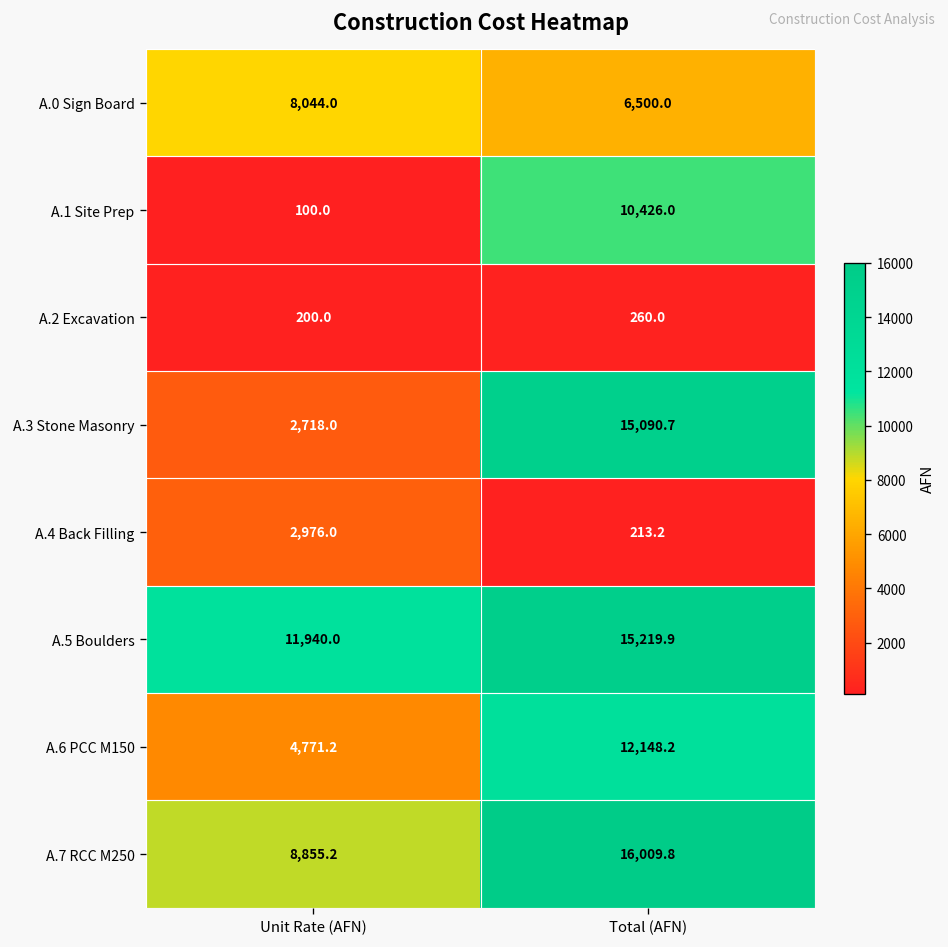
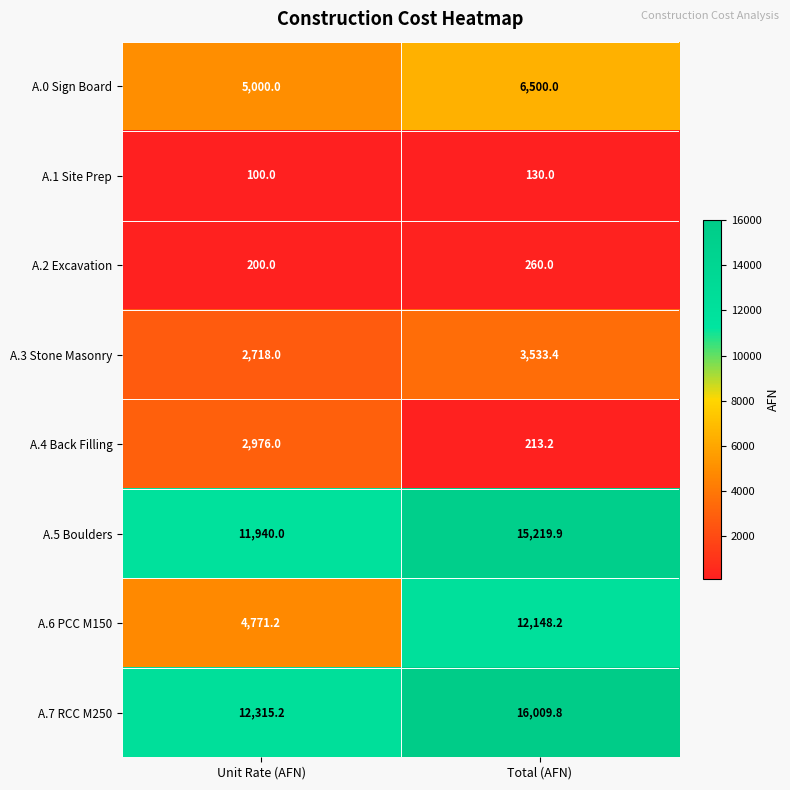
A.0 Sign Board, Unit Rate (AFN): 8,044.0 -> 5,000.0
A.1 Site Prep, Total (AFN): 10,426.0 -> 130.0
A.3 Stone Masonry, Total (AFN): 15,090.7 -> 3,533.4
A.7 RCC M250, Unit Rate (AFN): 8,855.2 -> 12,315.2
